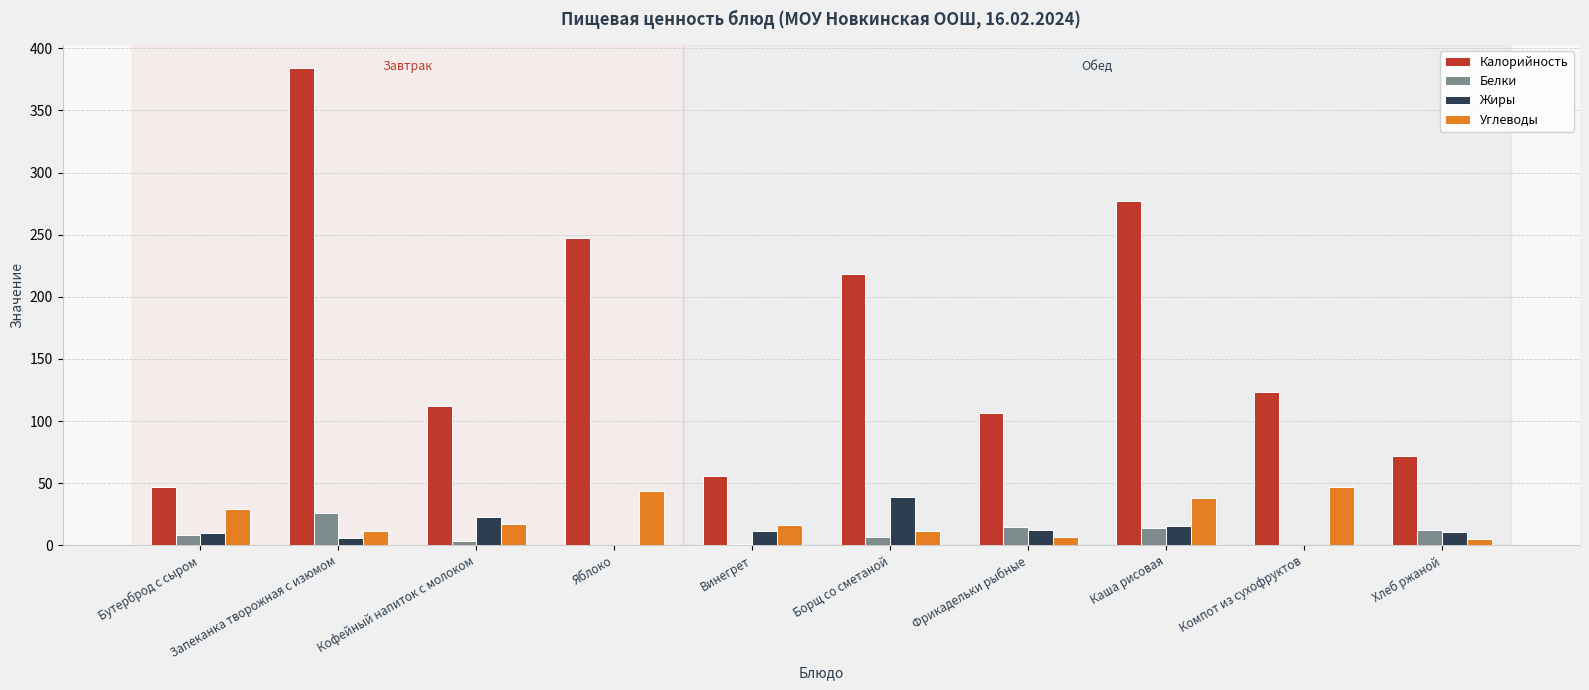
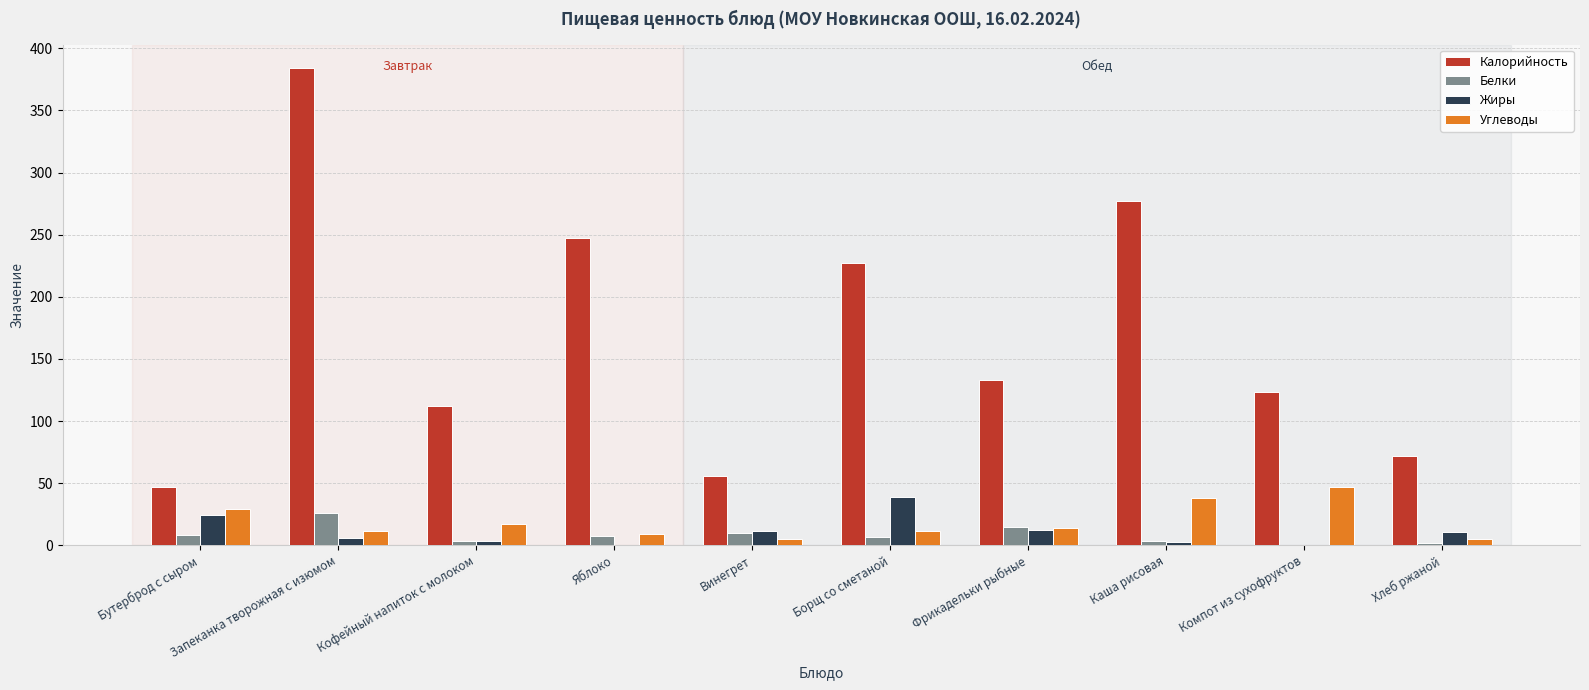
Жиры, Бутерброд с сыром: 10 -> 25
Жиры, Кофейный напиток с молоком: 22 -> 3
Белки, Яблоко: 0 -> 8
Углеводы, Яблоко: 44 -> 9
Белки, Винегрет: 1 -> 10
Углеводы, Винегрет: 16 -> 5
Калорийность, Борщ со сметаной: 218 -> 227
Калорийность, Фрикадельки рыбные: 106 -> 133
Углеводы, Фрикадельки рыбные: 7 -> 14
Белки, Каша рисовая: 14 -> 4
Жиры, Каша рисовая: 15 -> 3
Белки, Хлеб ржаной: 12 -> 1
